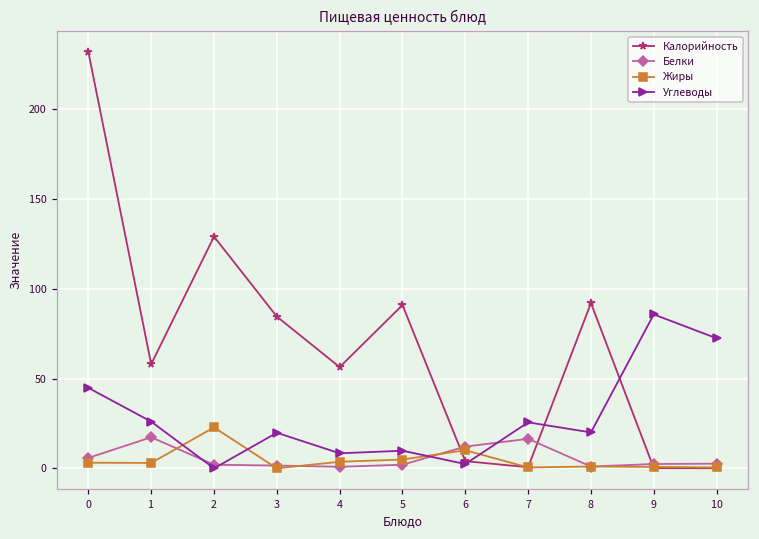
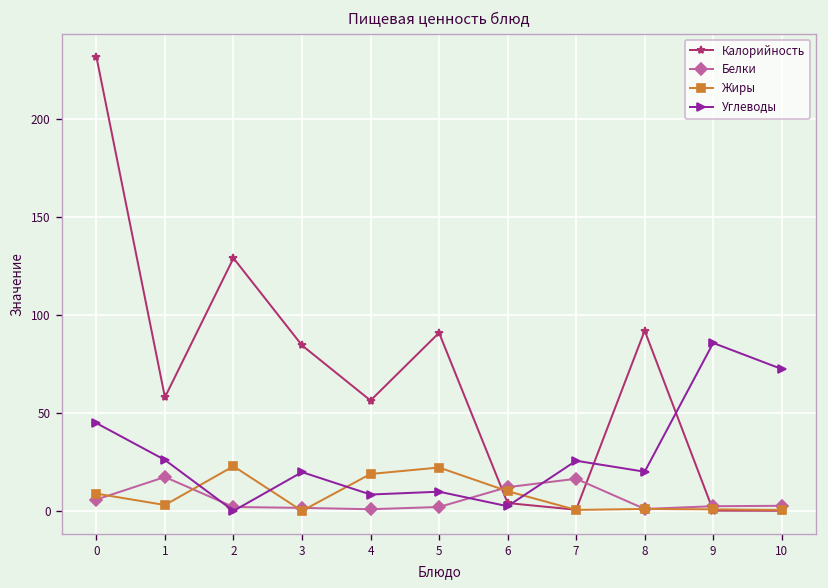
Жиры, 0: 3 -> 9
Жиры, 4: 4 -> 19
Жиры, 5: 5 -> 22
